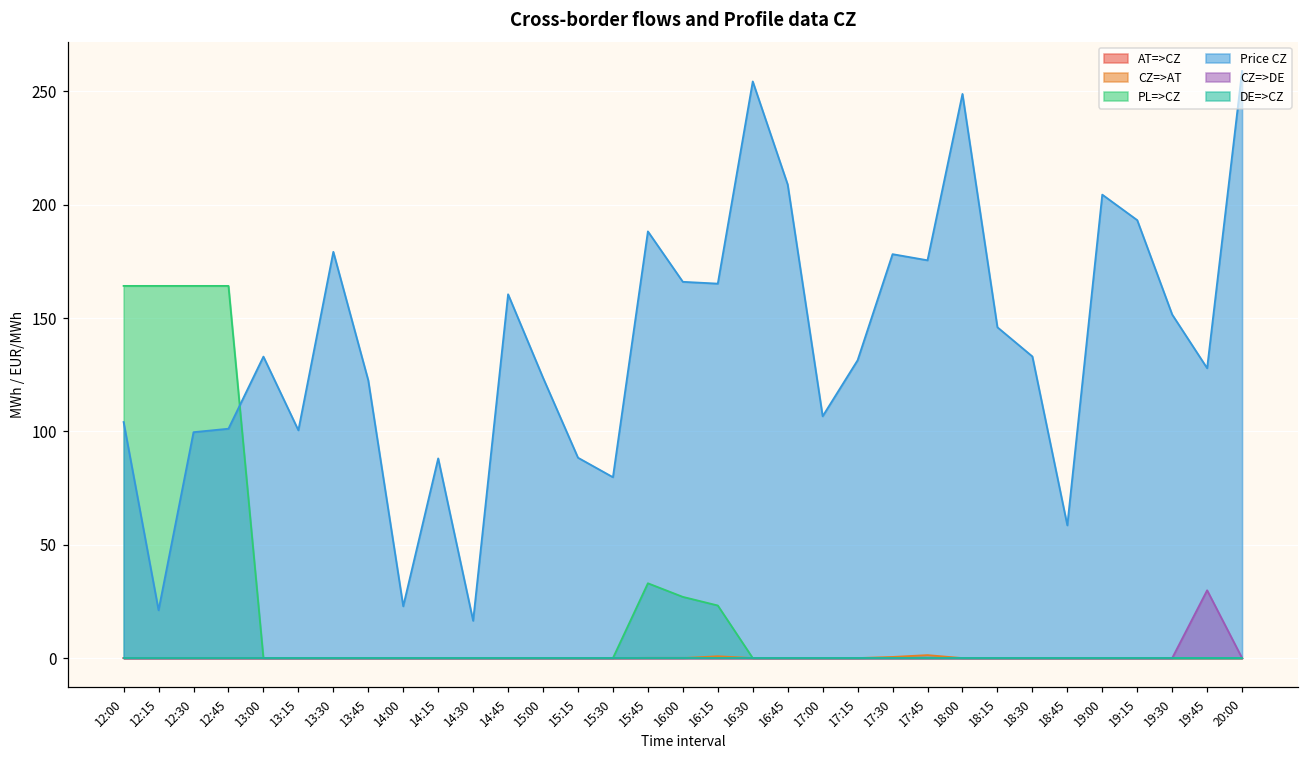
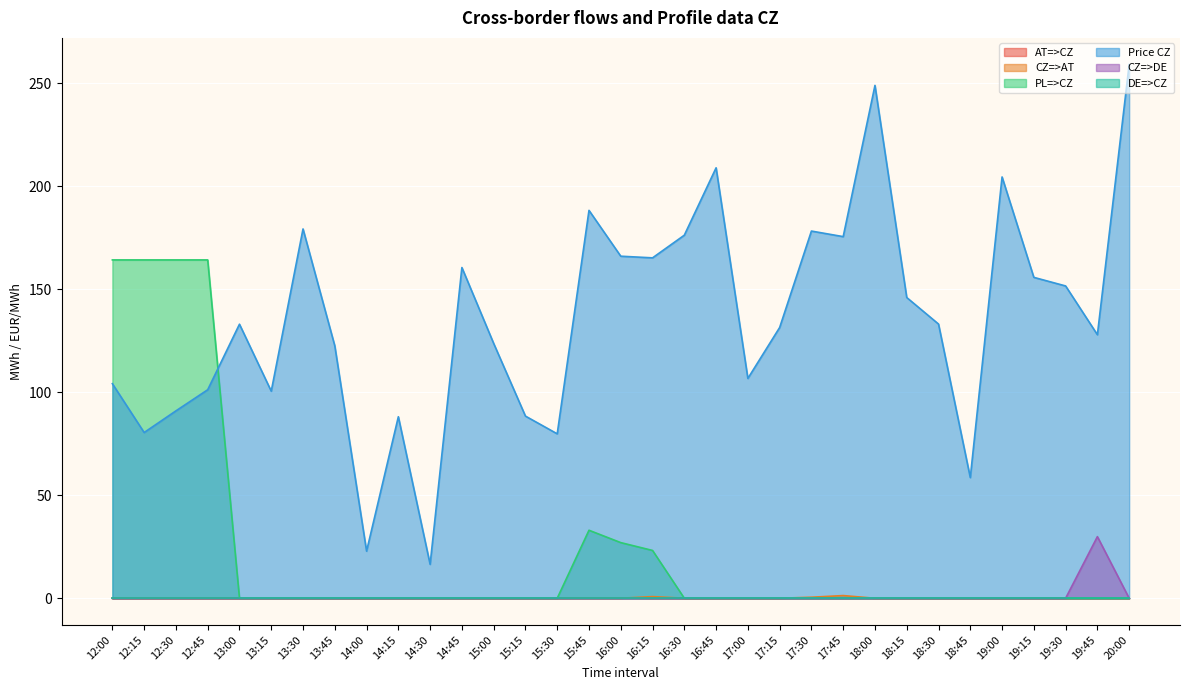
Price CZ, 12:15: 21 -> 80
Price CZ, 12:30: 100 -> 91
Price CZ, 16:30: 254 -> 176
Price CZ, 19:15: 193 -> 156
